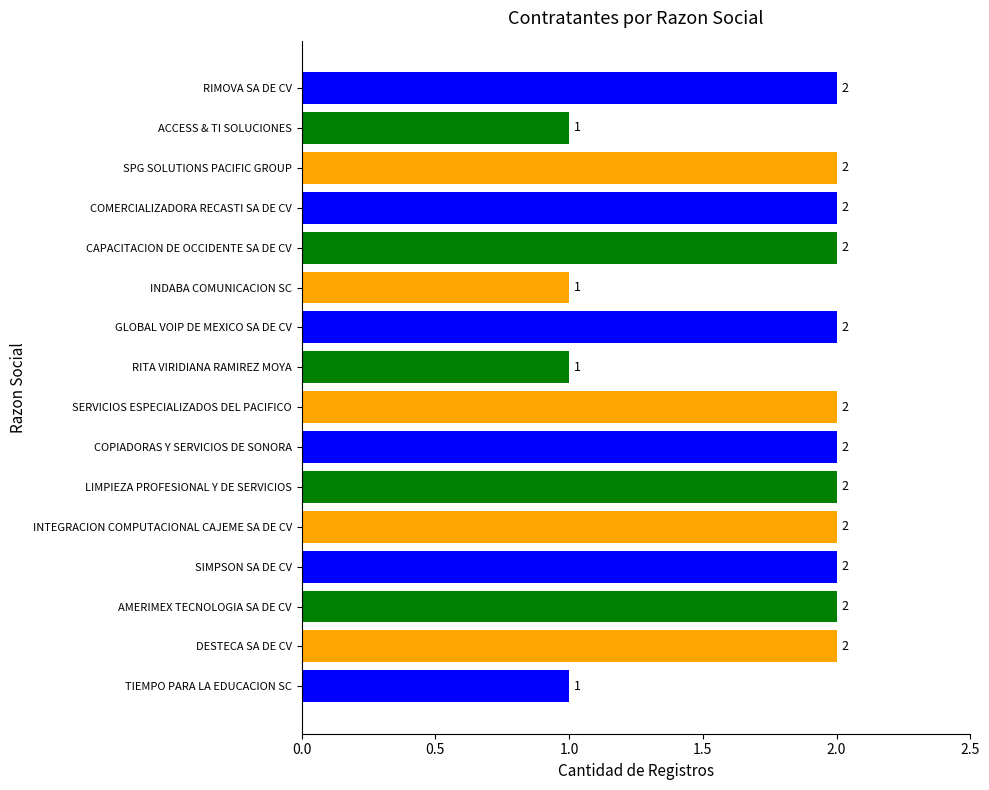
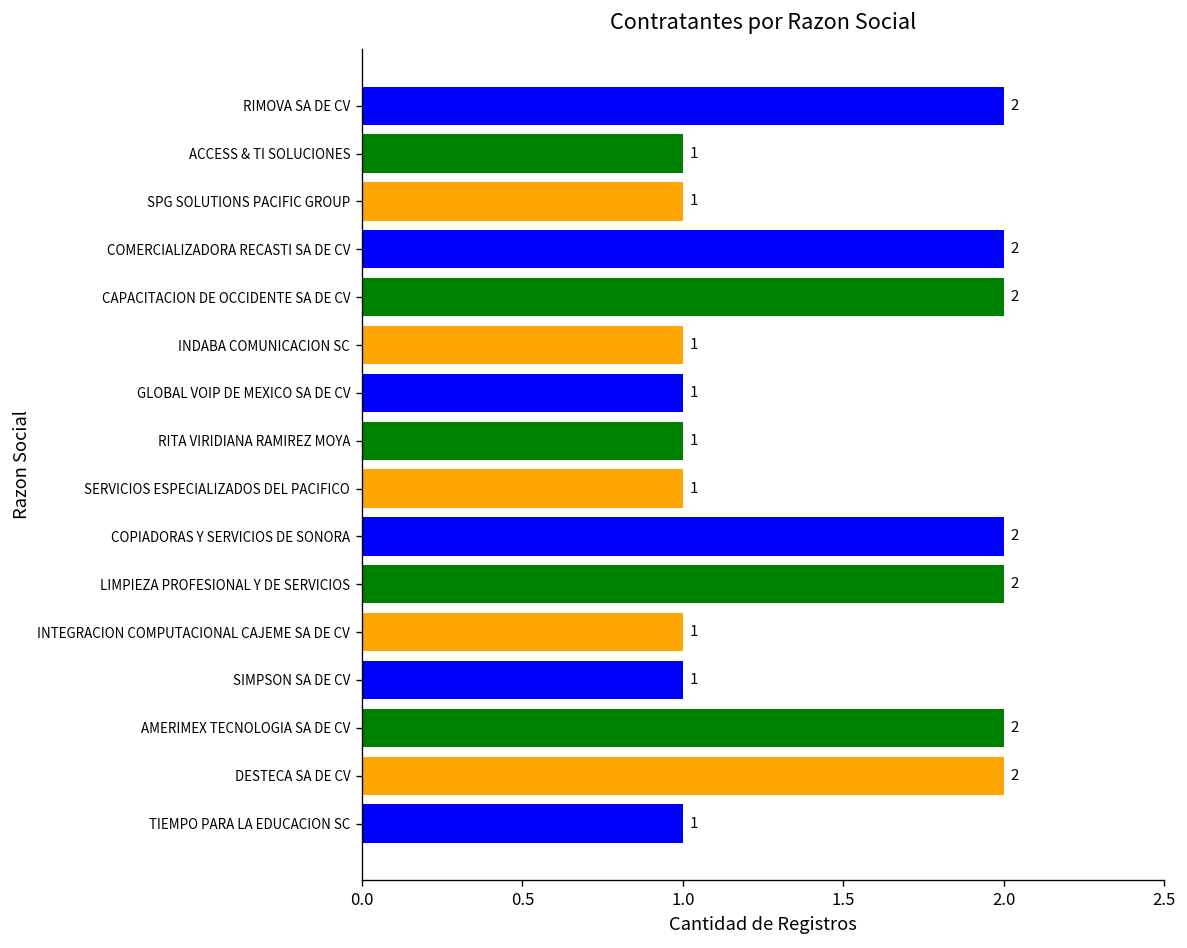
SPG SOLUTIONS PACIFIC GROUP: 2 -> 1
GLOBAL VOIP DE MEXICO SA DE CV: 2 -> 1
SERVICIOS ESPECIALIZADOS DEL PACIFICO: 2 -> 1
INTEGRACION COMPUTACIONAL CAJEME SA DE CV: 2 -> 1
SIMPSON SA DE CV: 2 -> 1
